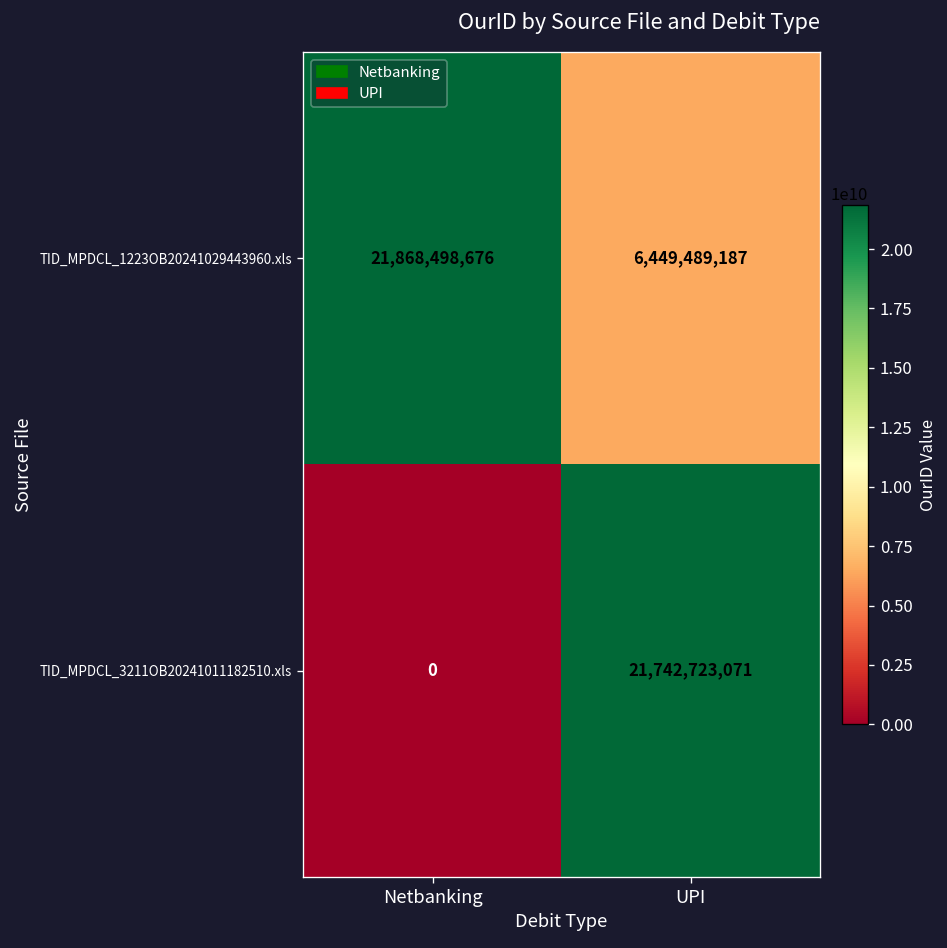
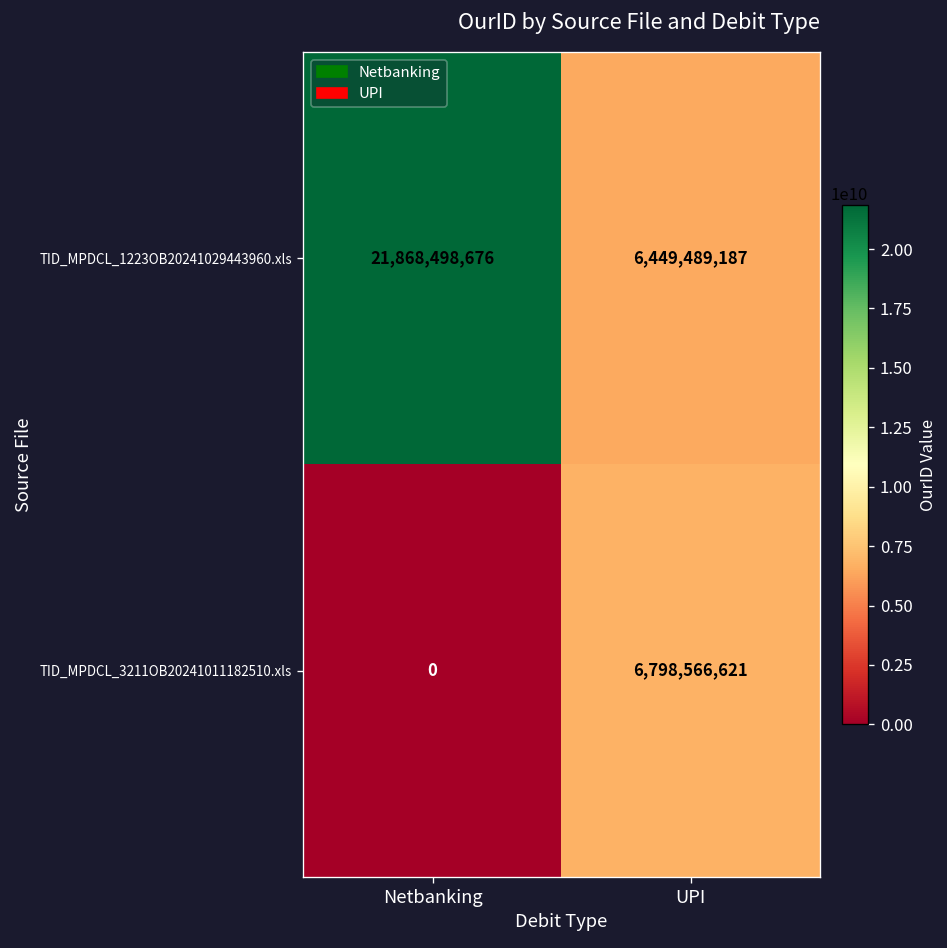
TID_MPDCL_3211OB20241011182510.xls, UPI: 21,742,723,071 -> 6,798,566,621
